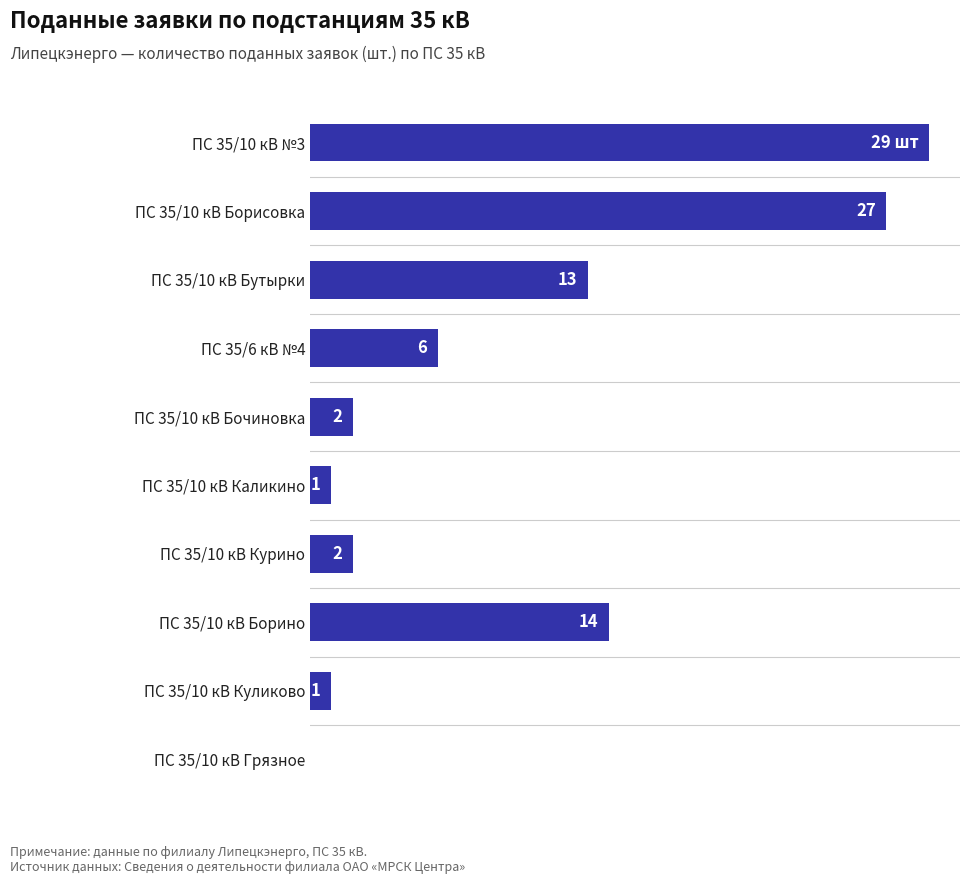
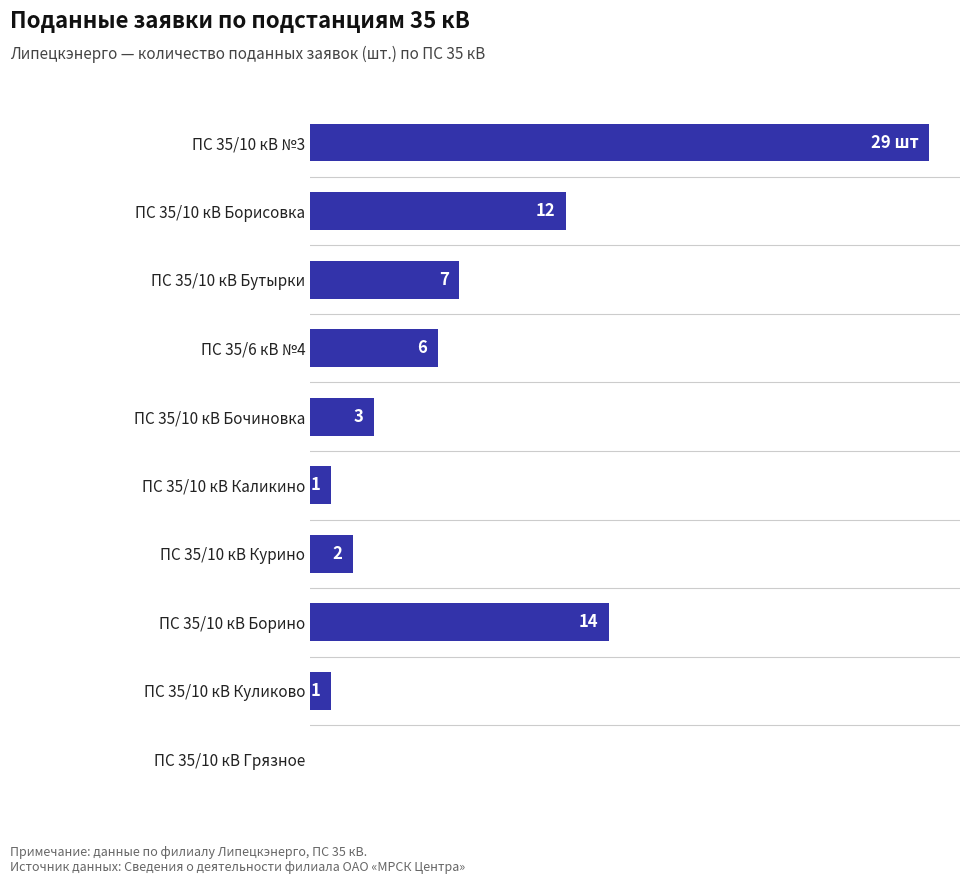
ПС 35/10 кВ Борисовка: 27 -> 12
ПС 35/10 кВ Бутырки: 13 -> 7
ПС 35/10 кВ Бочиновка: 2 -> 3
